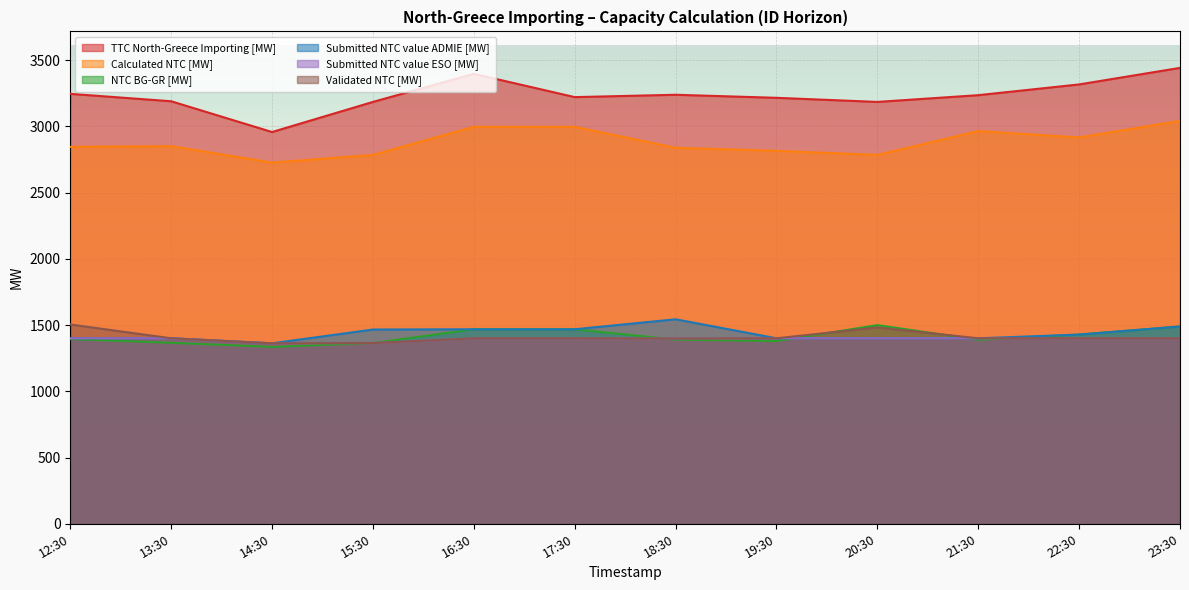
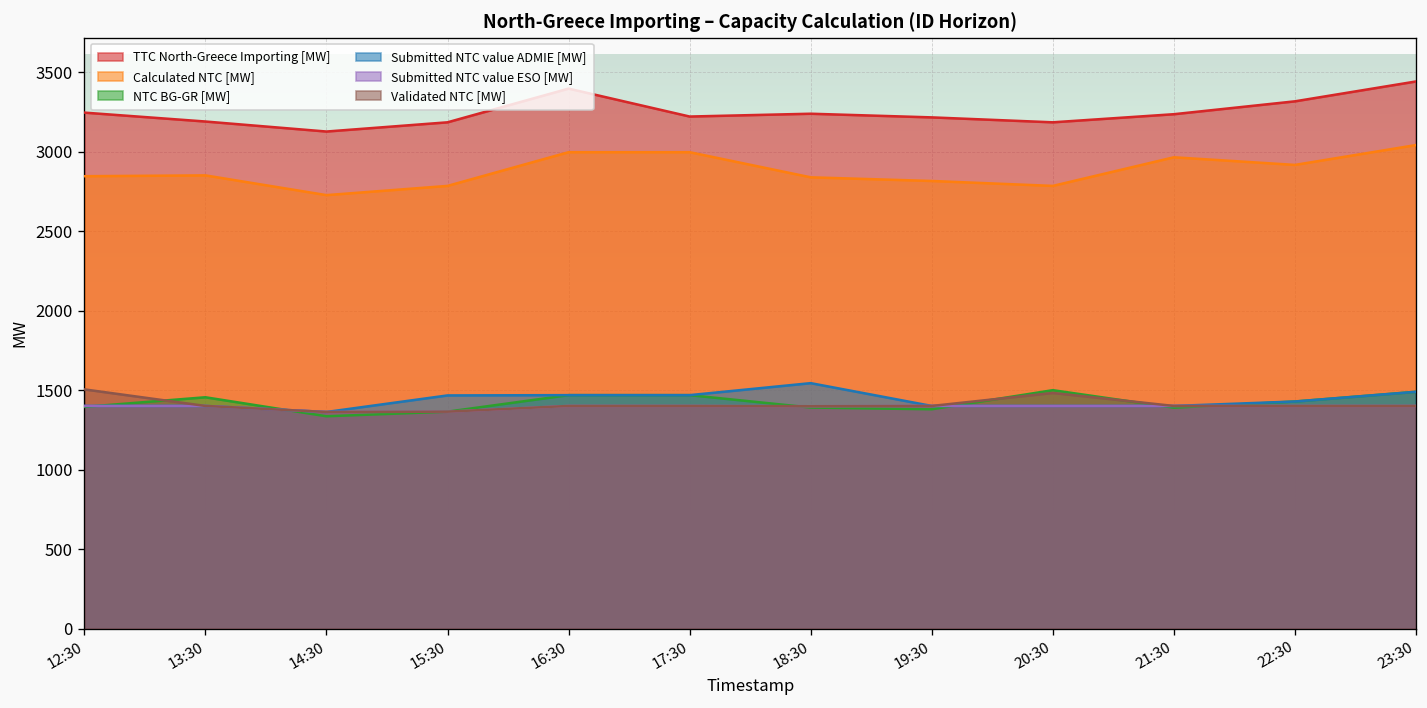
NTC BG-GR [MW], 13:30: 1370 -> 1450
TTC North-Greece Importing [MW], 14:30: 2960 -> 3130
